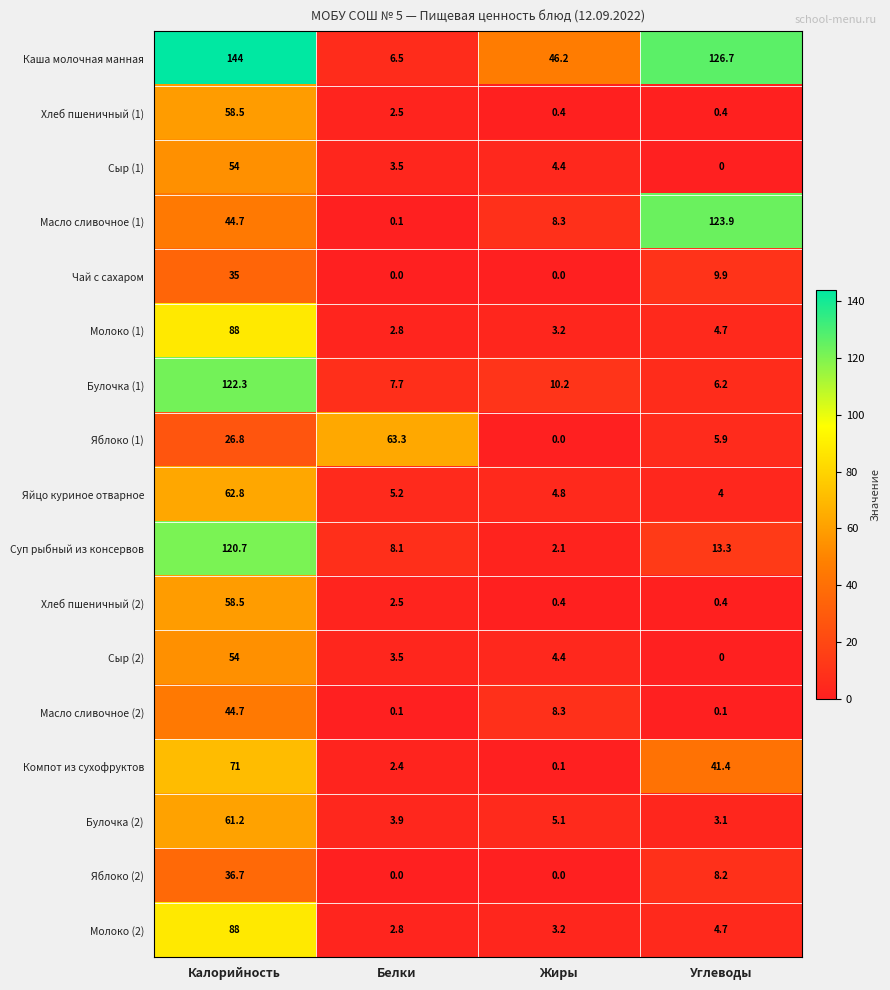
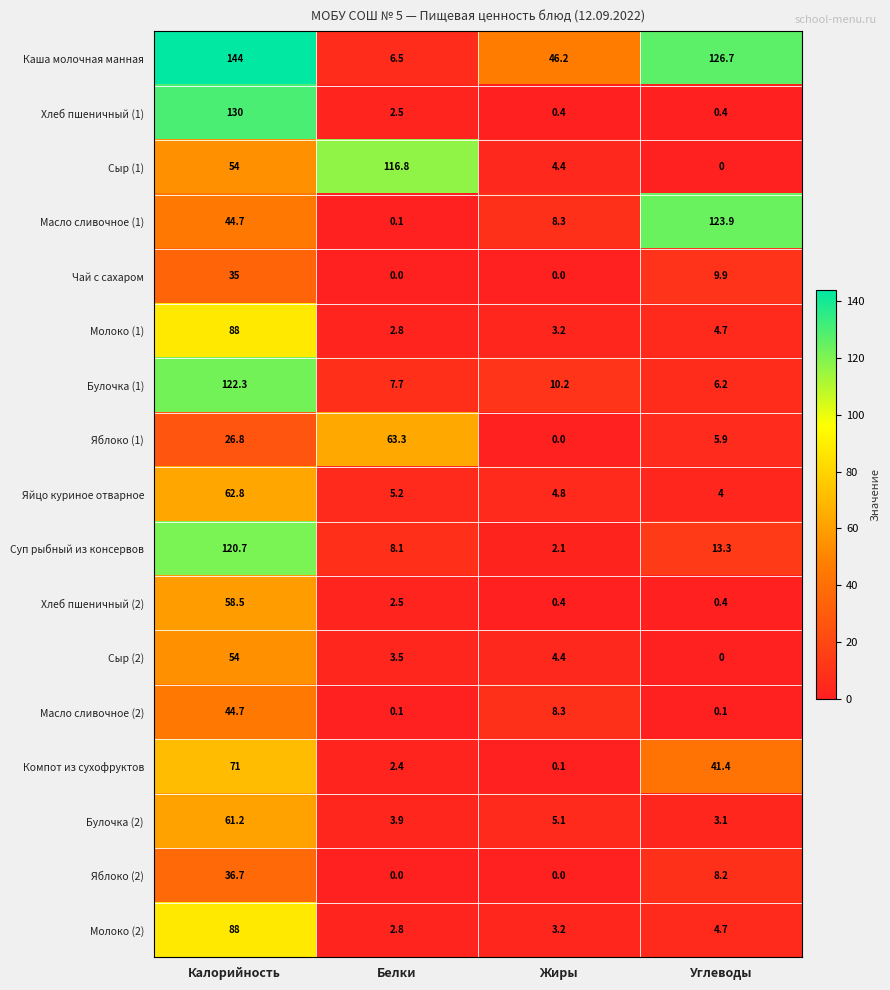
Хлеб пшеничный (1), Калорийность: 58.5 -> 130
Сыр (1), Белки: 3.5 -> 116.8
